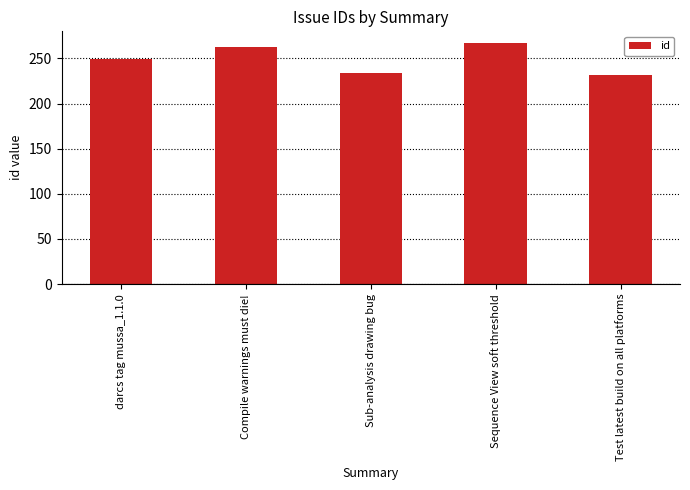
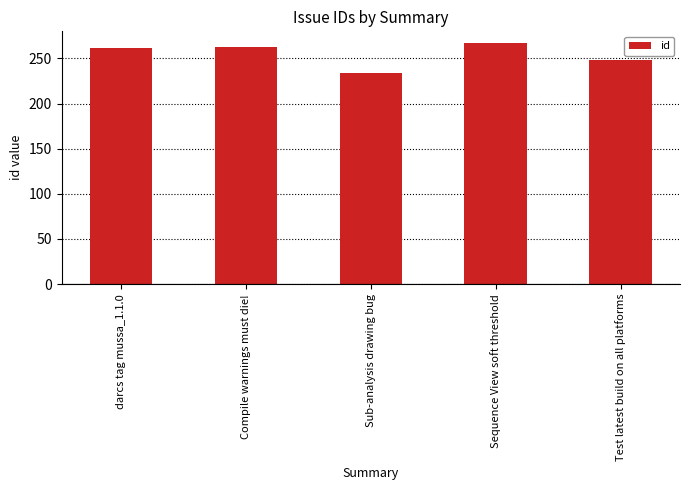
darcs tag mussa_1.1.0: 250 -> 260
Test latest build on all platforms: 230 -> 250
